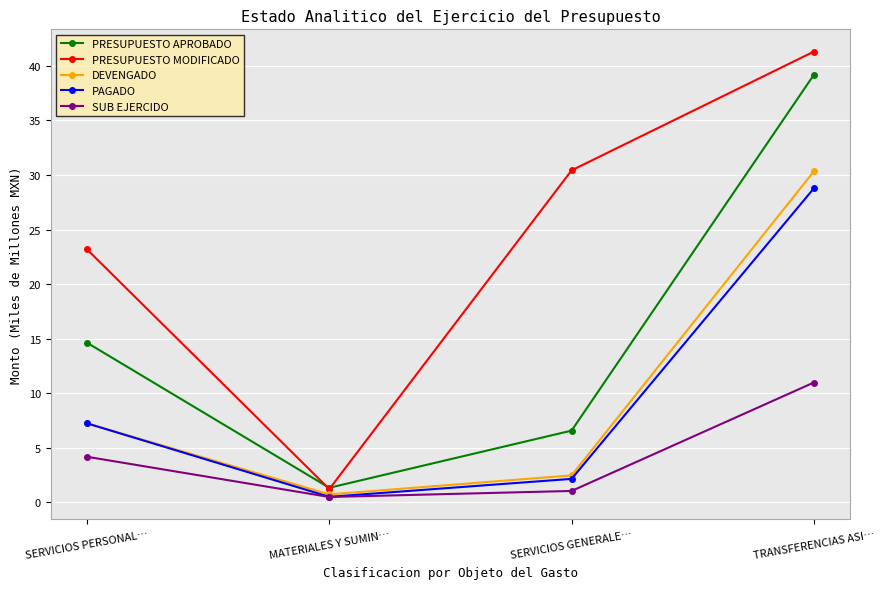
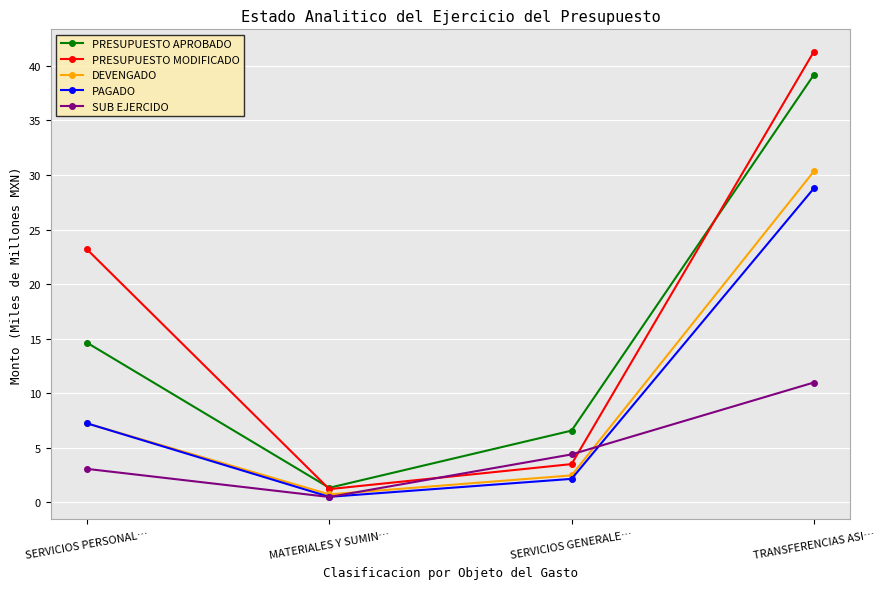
SUB EJERCIDO, SERVICIOS PERSONAL…: 4.2 -> 3.1
PRESUPUESTO MODIFICADO, SERVICIOS GENERALE…: 30.4 -> 3.5
SUB EJERCIDO, SERVICIOS GENERALE…: 1.0 -> 4.4
